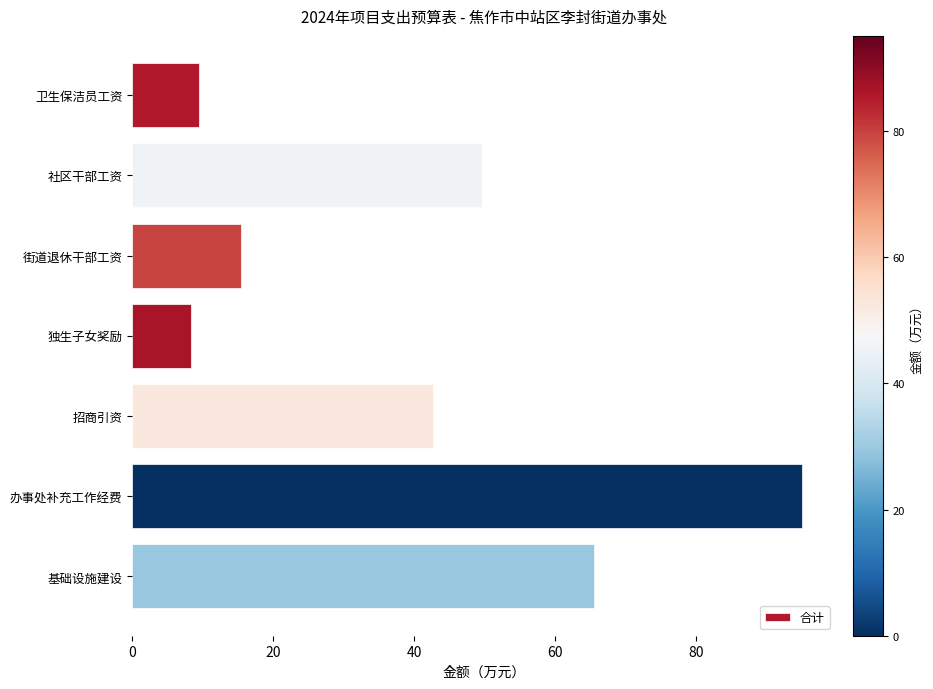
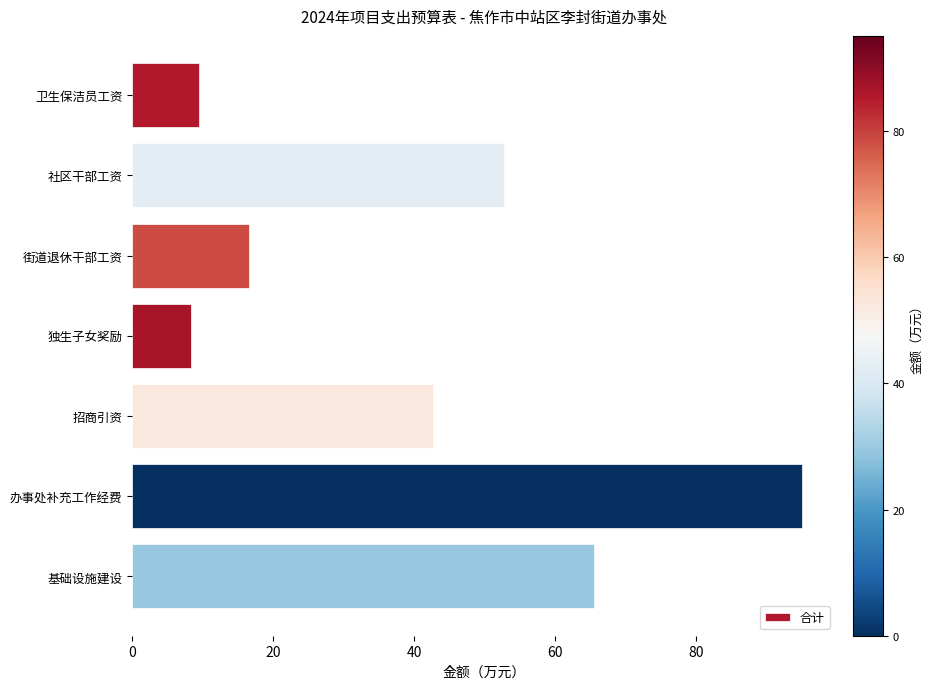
社区干部工资: 50 -> 53
街道退休干部工资: 15 -> 17
